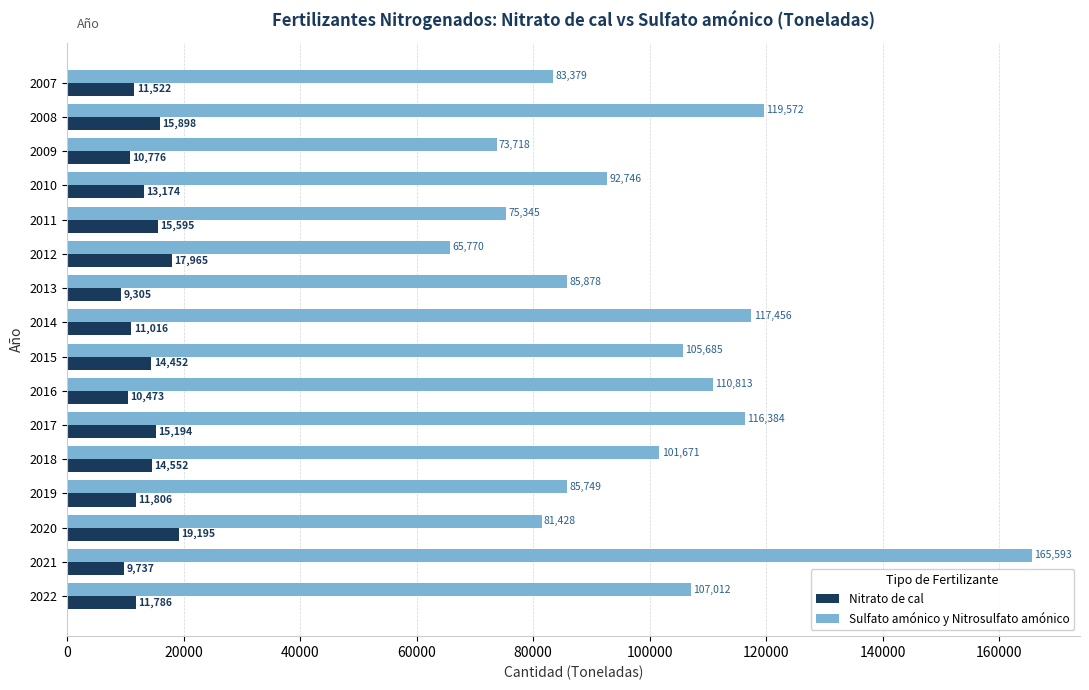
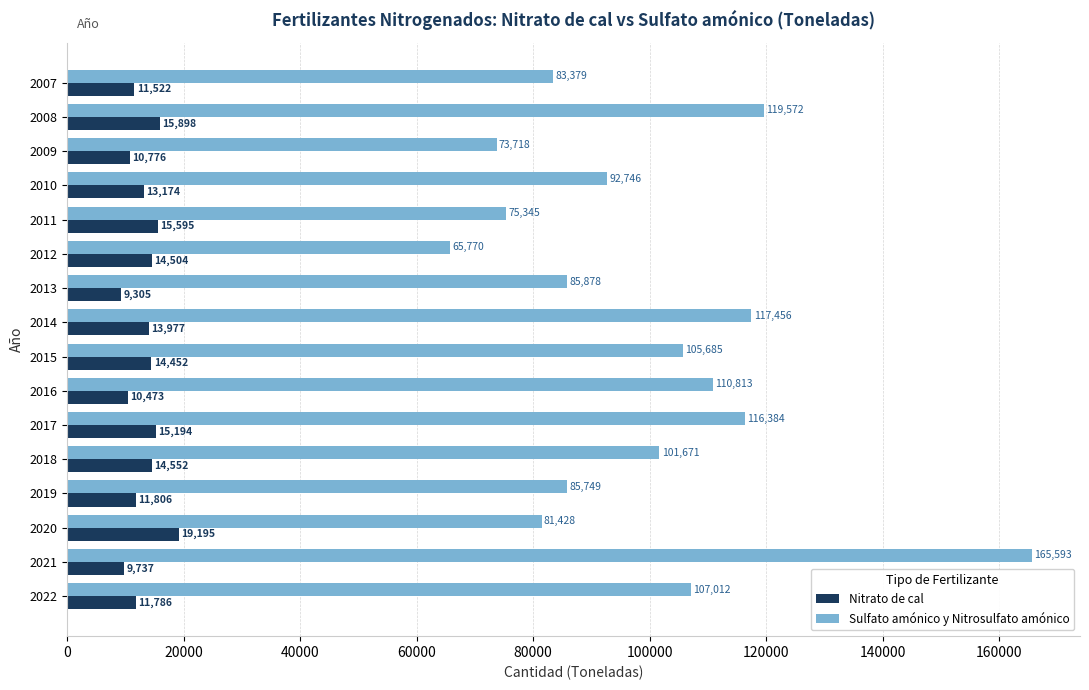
Nitrato de cal, 2012: 17,965 -> 14,504
Nitrato de cal, 2014: 11,016 -> 13,977
